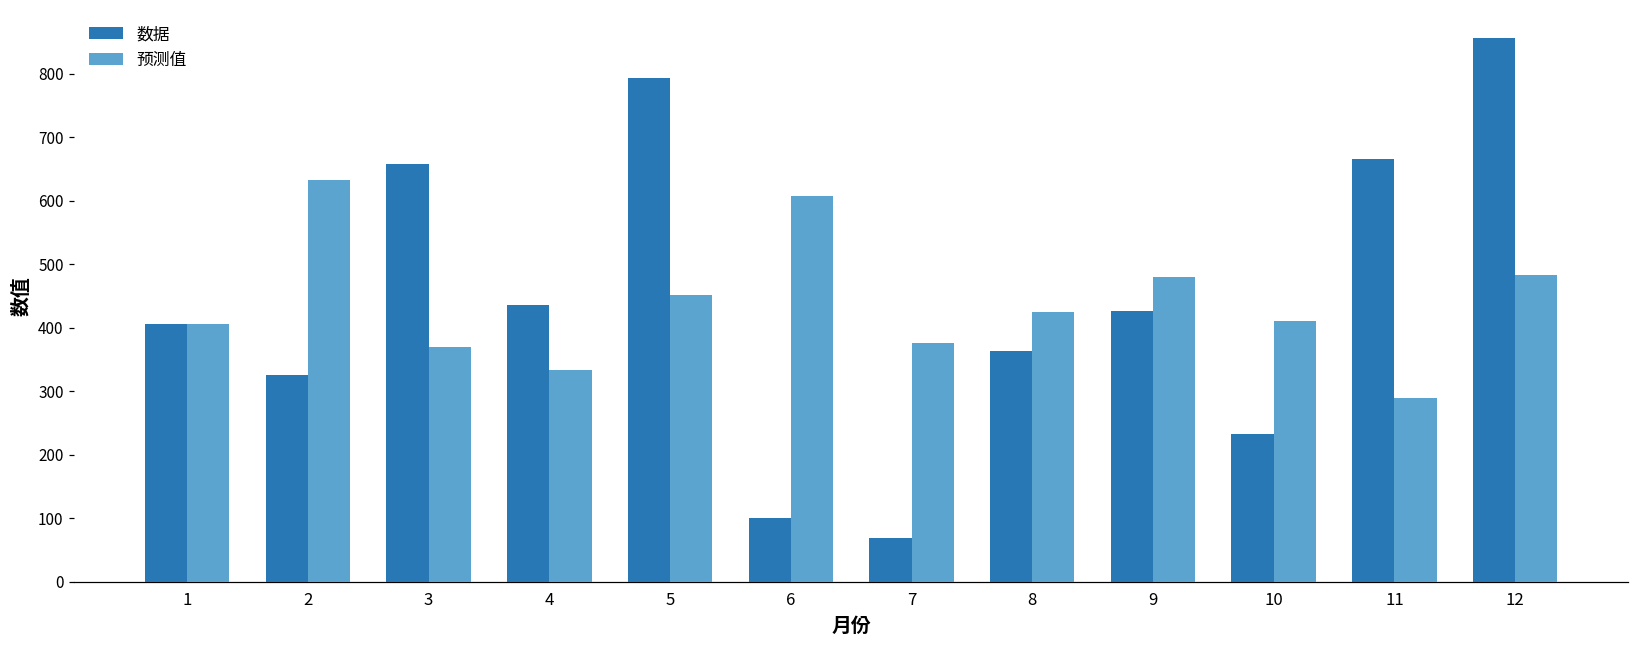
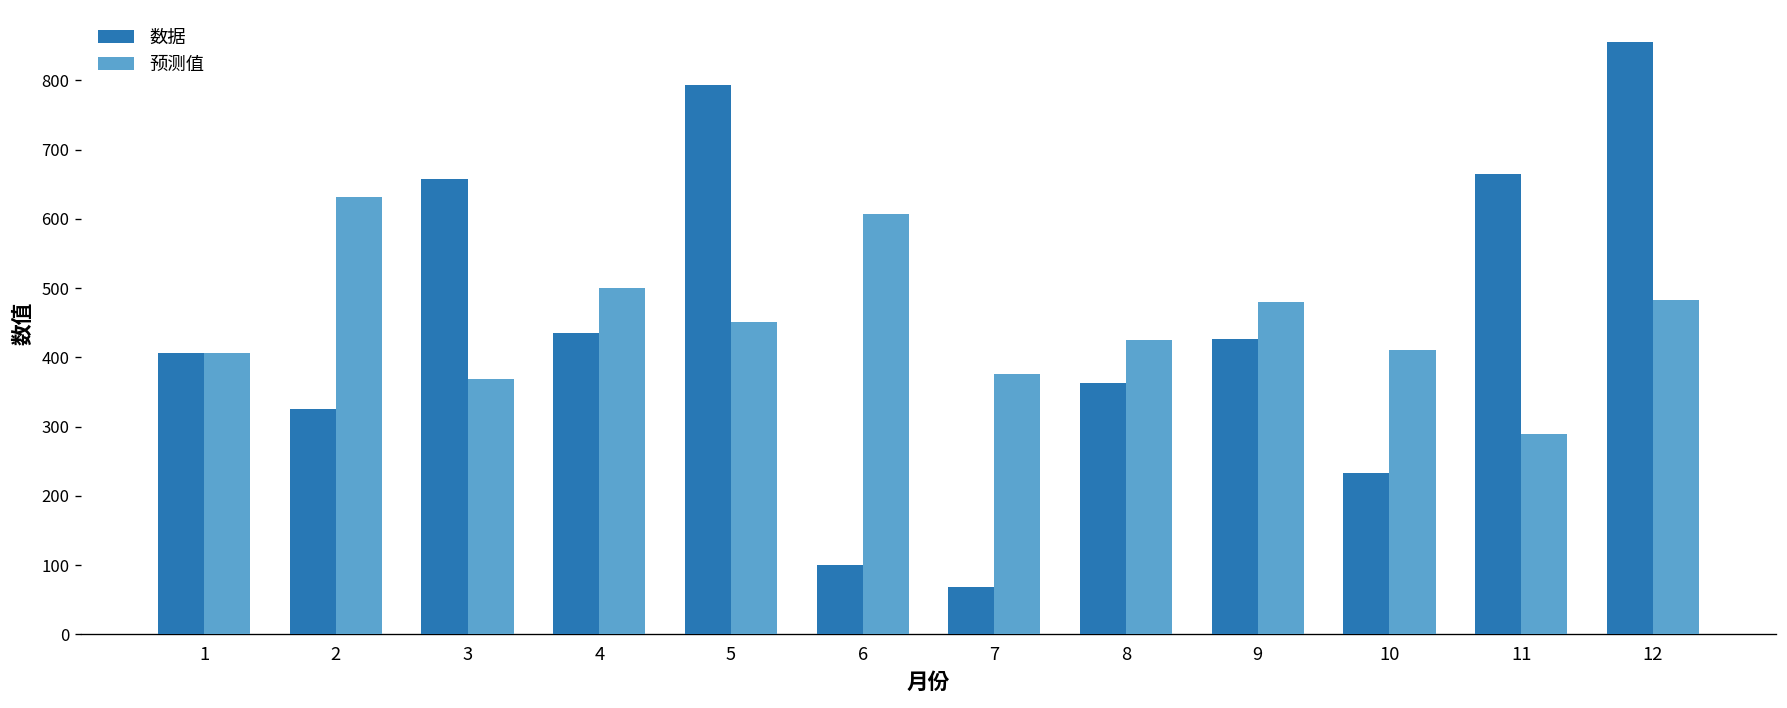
预测值, 4: 330 -> 500
